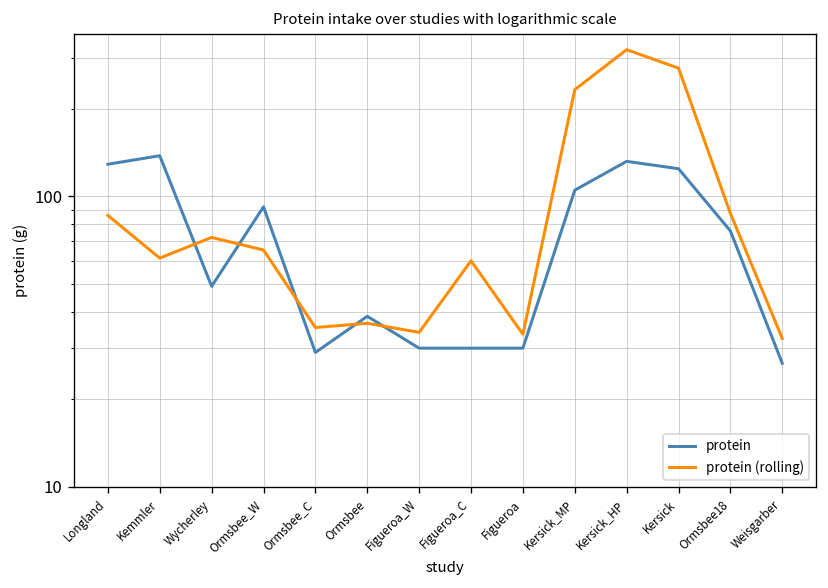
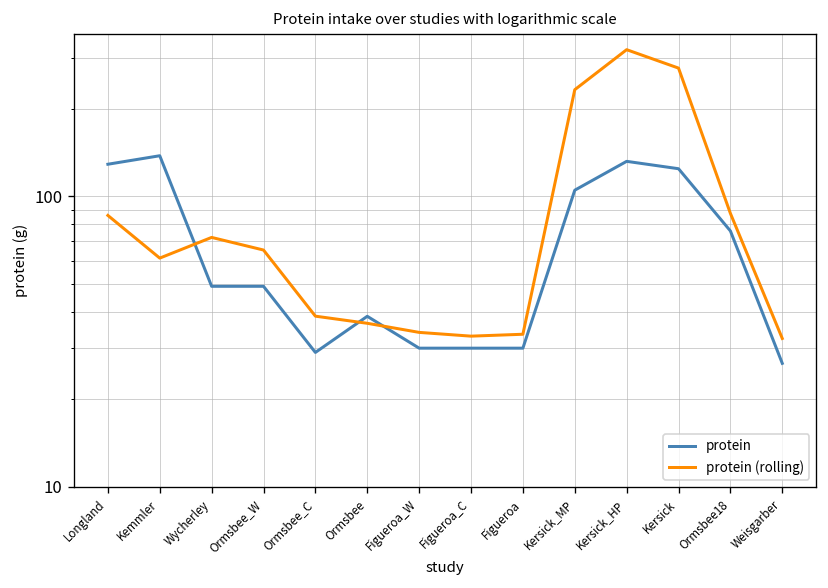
protein, Ormsbee_W: 92 -> 49
protein (rolling), Ormsbee_C: 35 -> 39
protein (rolling), Figueroa_C: 60 -> 33
